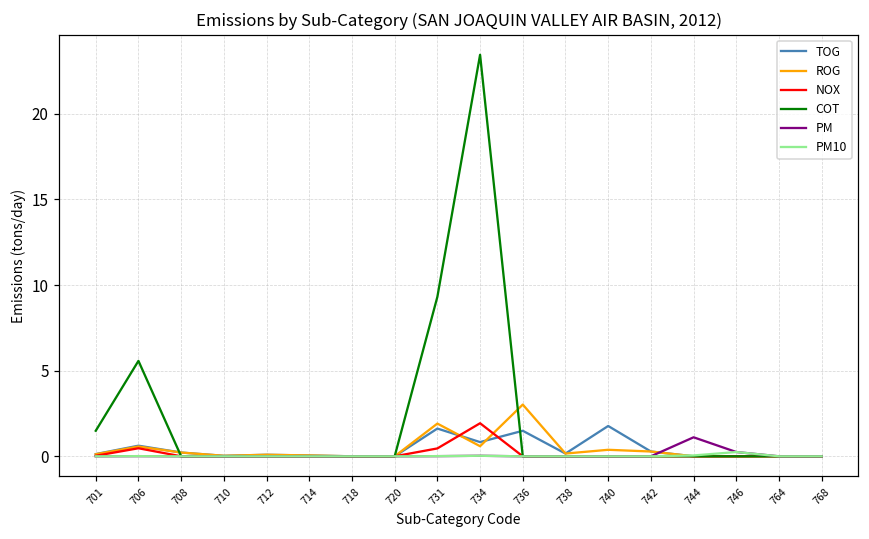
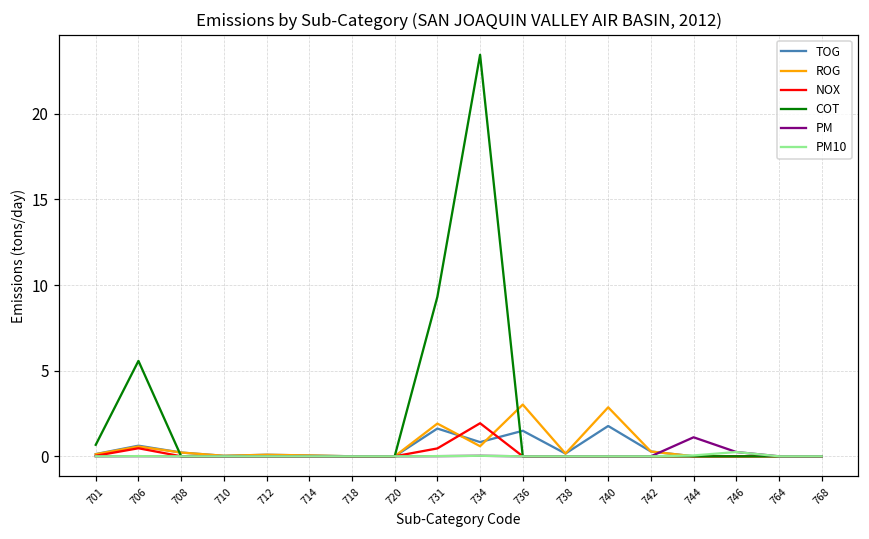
COT, 701: 1.5 -> 0.7
ROG, 740: 0.4 -> 2.9
